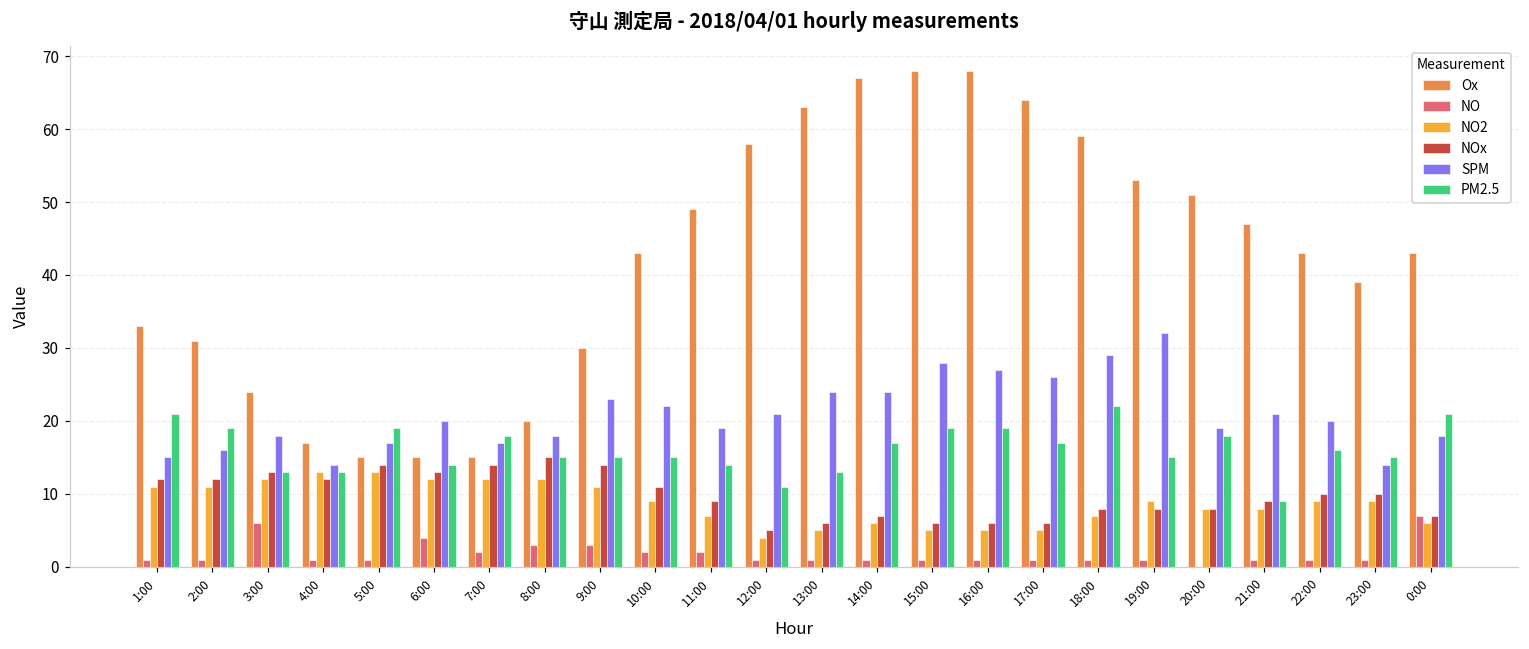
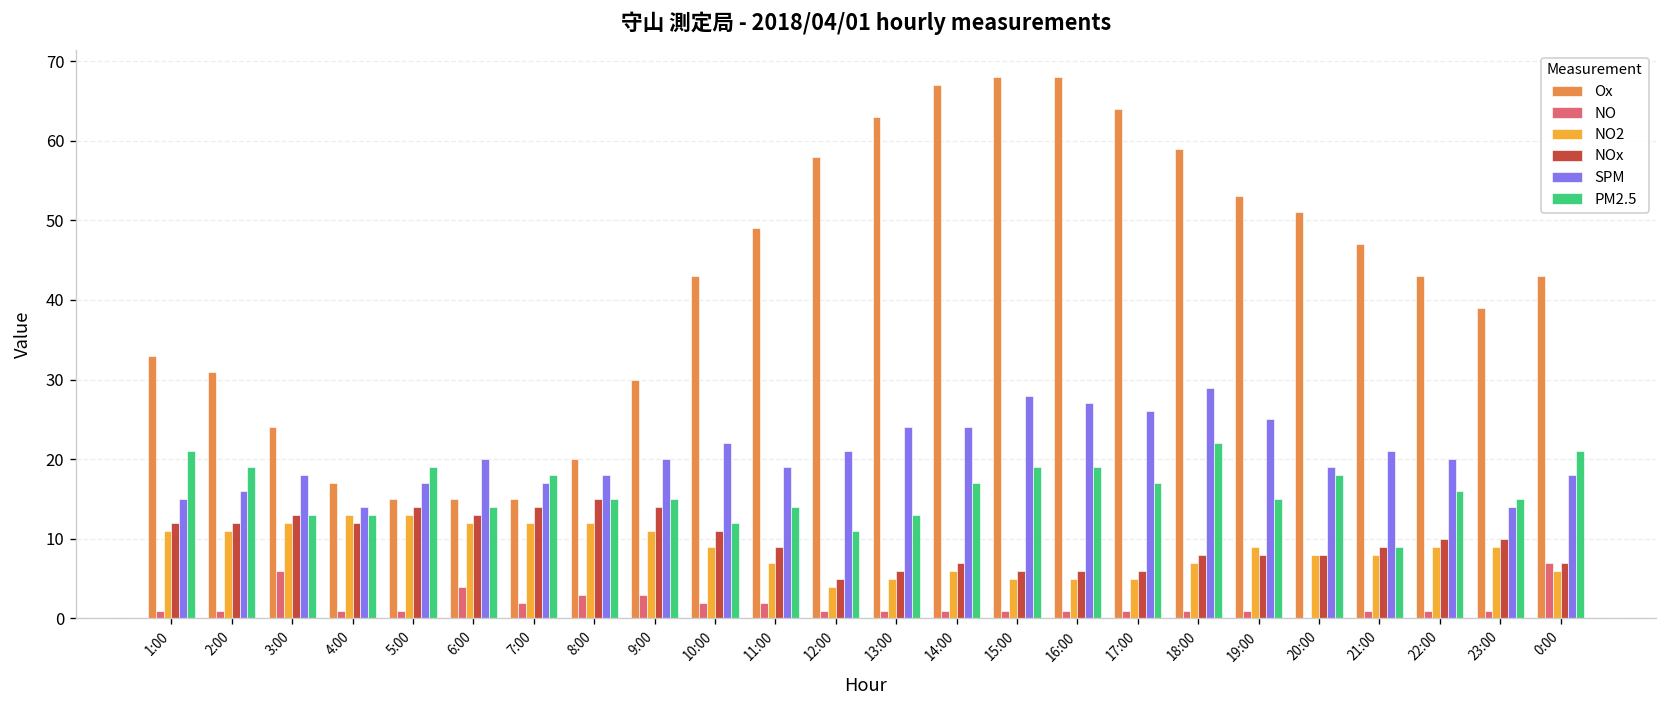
SPM, 9:00: 23 -> 20
PM2.5, 10:00: 15 -> 12
SPM, 19:00: 32 -> 25
